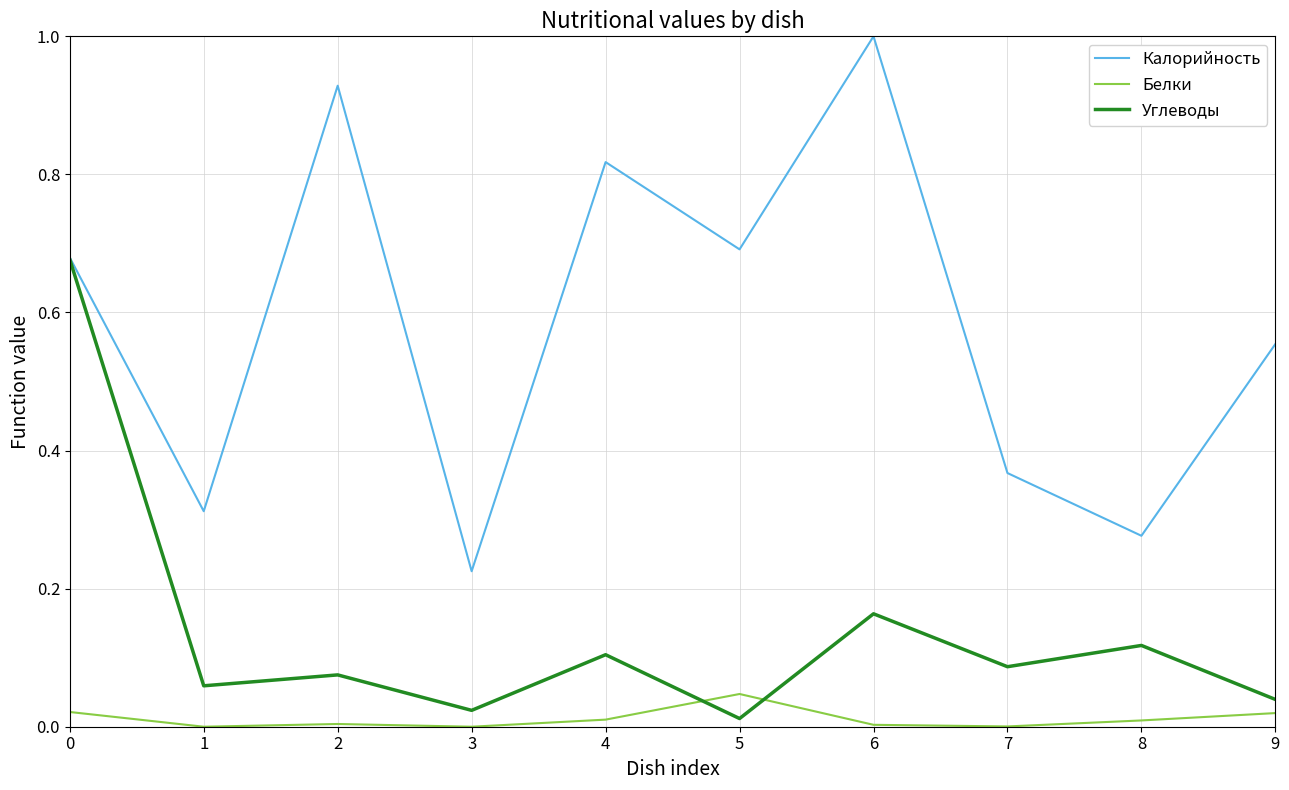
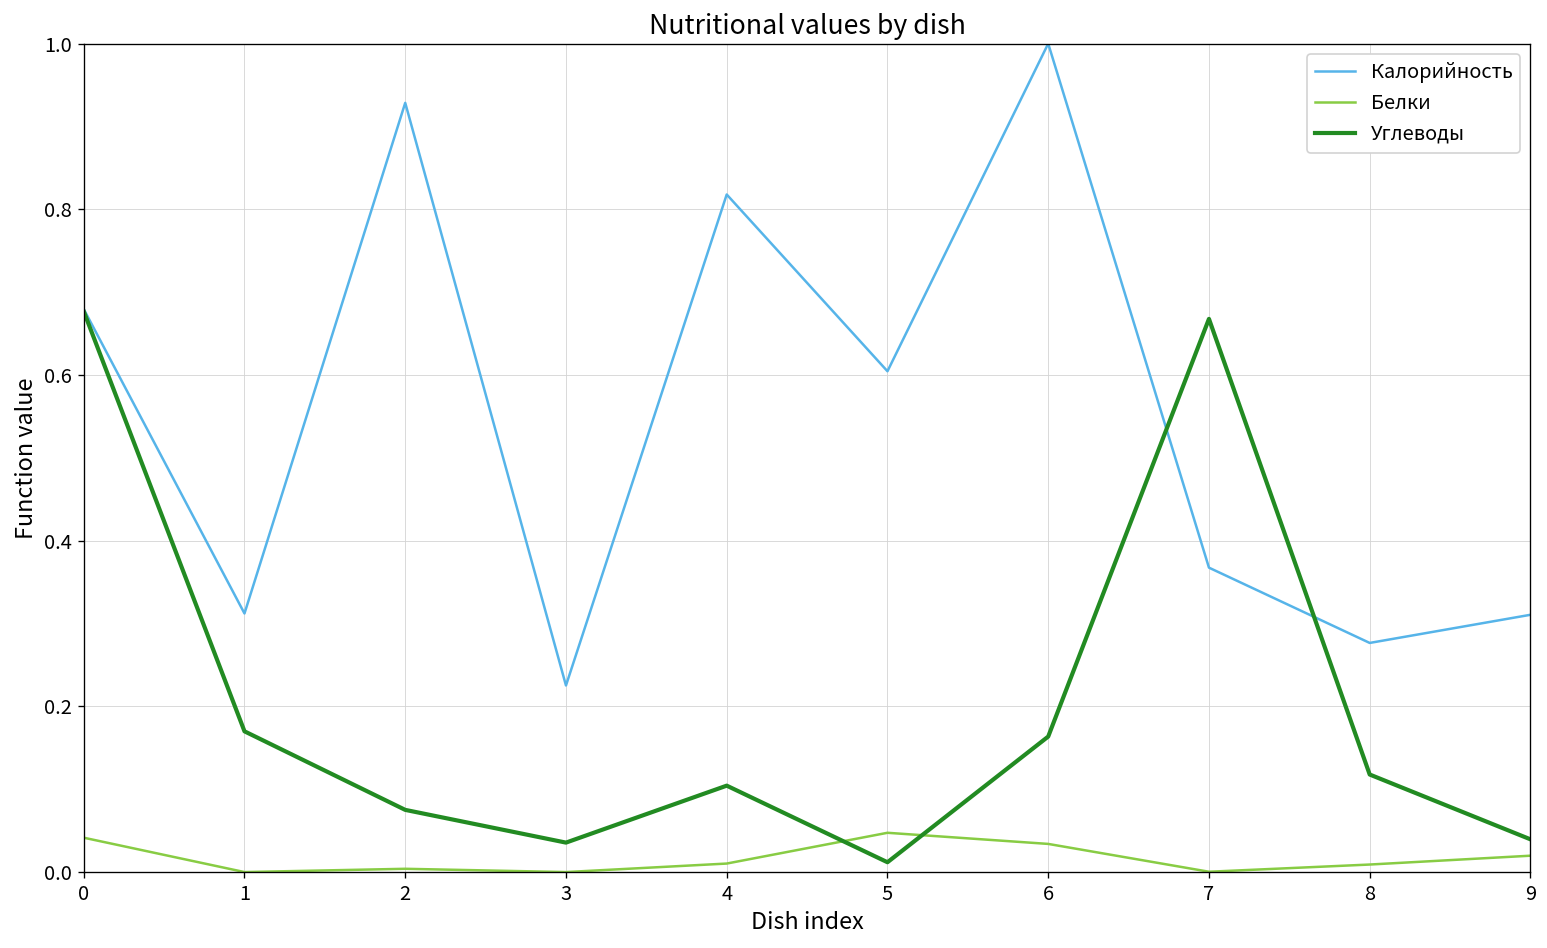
Белки, 0: 0.02 -> 0.04
Углеводы, 1: 0.06 -> 0.17
Углеводы, 3: 0.02 -> 0.04
Калорийность, 5: 0.69 -> 0.60
Белки, 6: 0.00 -> 0.03
Углеводы, 7: 0.09 -> 0.67
Калорийность, 9: 0.55 -> 0.31
